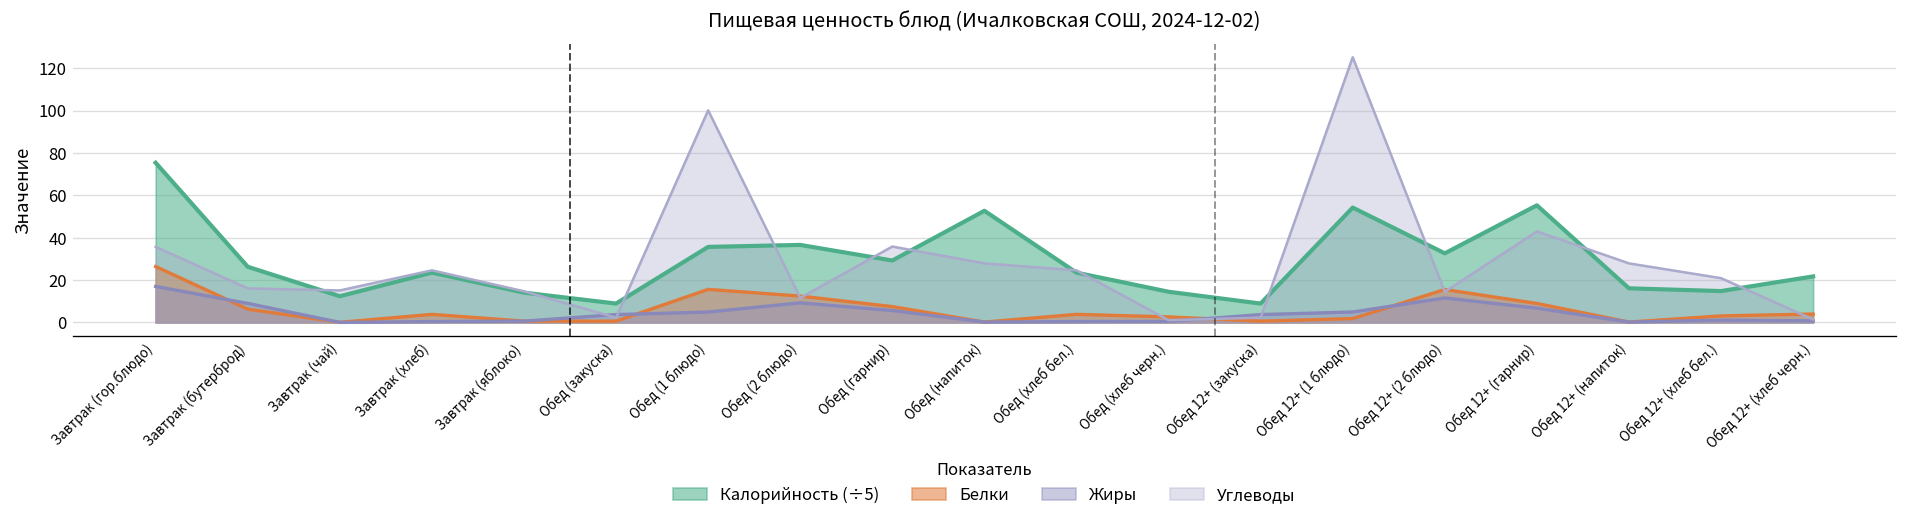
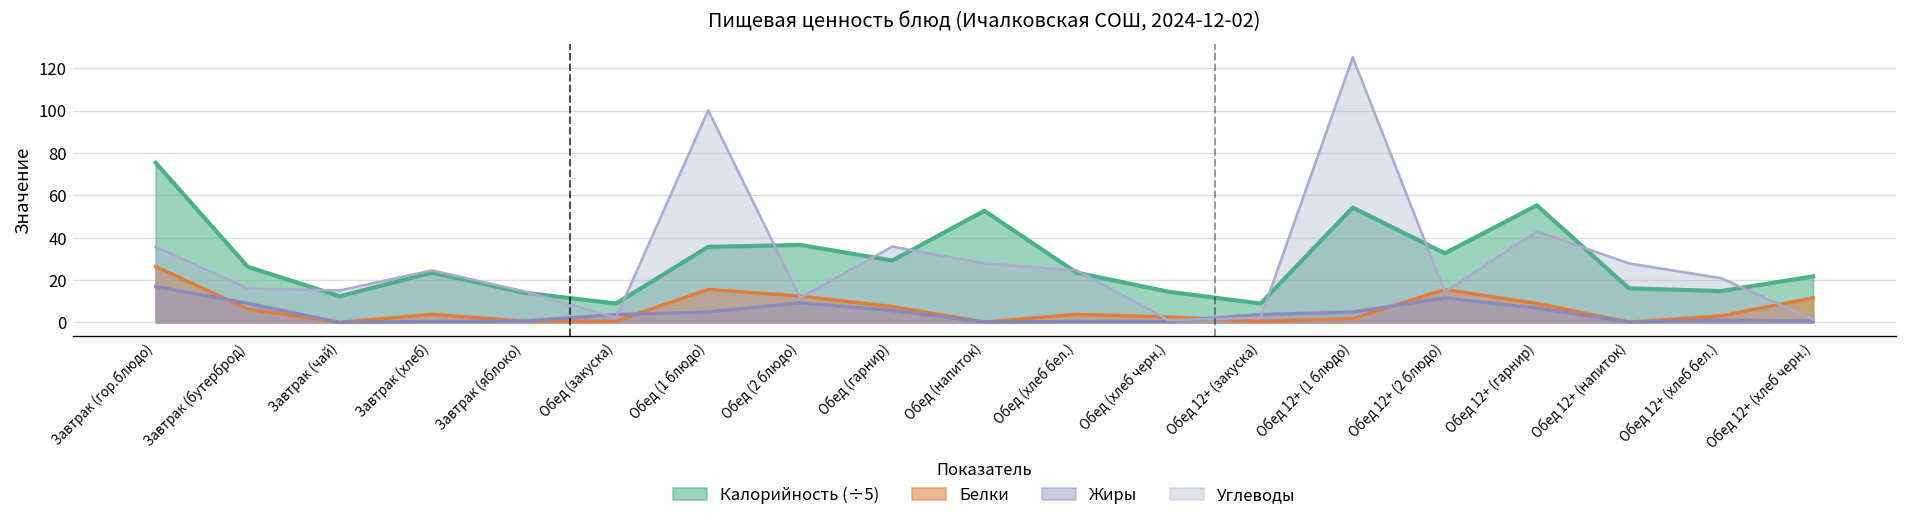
Белки, Обед 12+ (хлеб черн.): 4 -> 12
